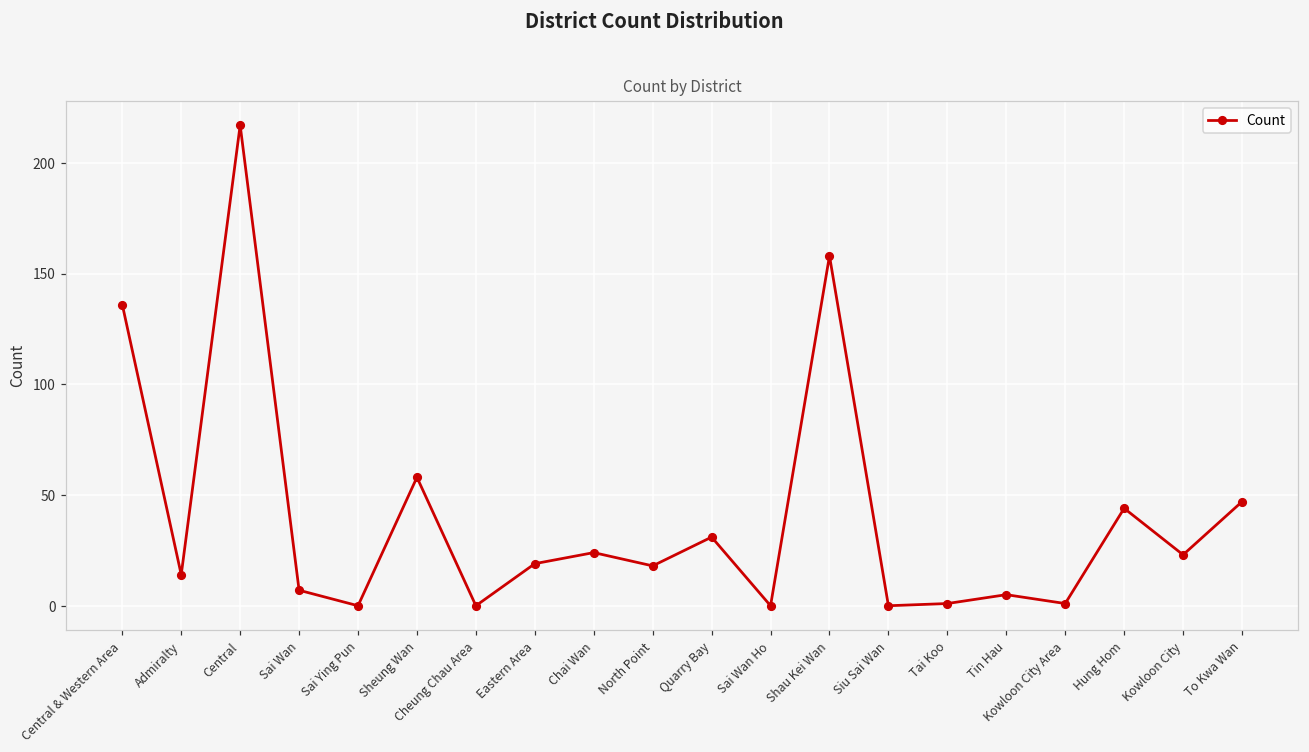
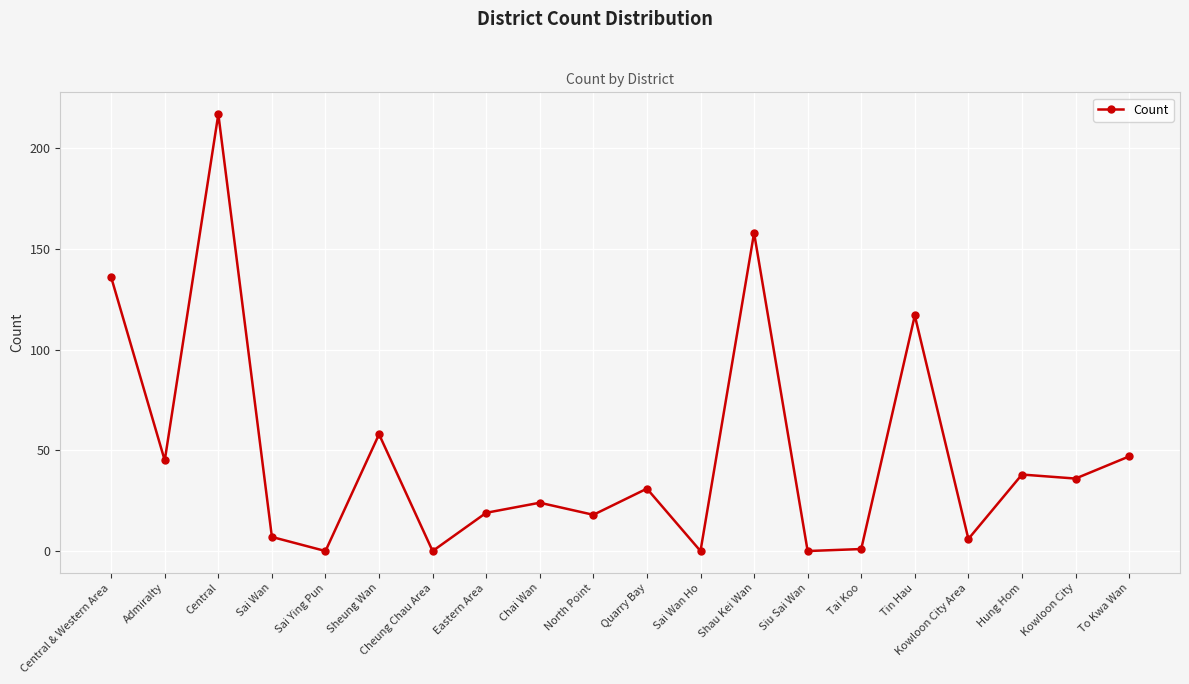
Admiralty: 14 -> 45
Tin Hau: 5 -> 117
Kowloon City Area: 1 -> 6
Hung Hom: 44 -> 38
Kowloon City: 23 -> 36
